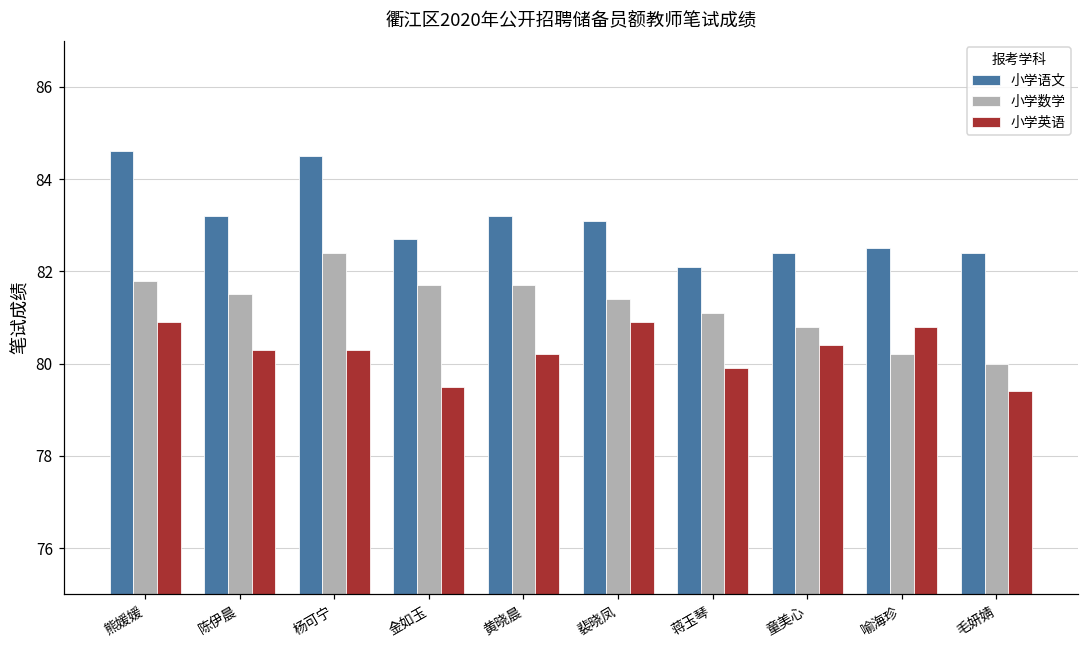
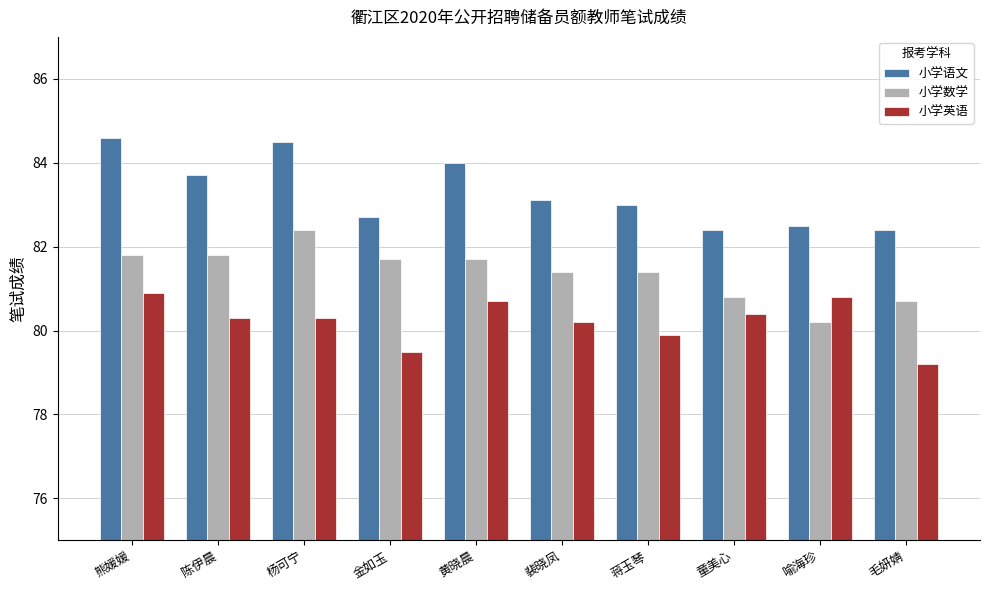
小学语文, 陈伊晨: 83.2 -> 83.7
小学数学, 陈伊晨: 81.5 -> 81.8
小学语文, 黄晓晨: 83.2 -> 84.0
小学英语, 黄晓晨: 80.2 -> 80.7
小学英语, 裴晓凤: 80.9 -> 80.2
小学语文, 蒋玉琴: 82.1 -> 83.0
小学数学, 蒋玉琴: 81.1 -> 81.4
小学数学, 毛妍婧: 80.0 -> 80.7
小学英语, 毛妍婧: 79.4 -> 79.2
